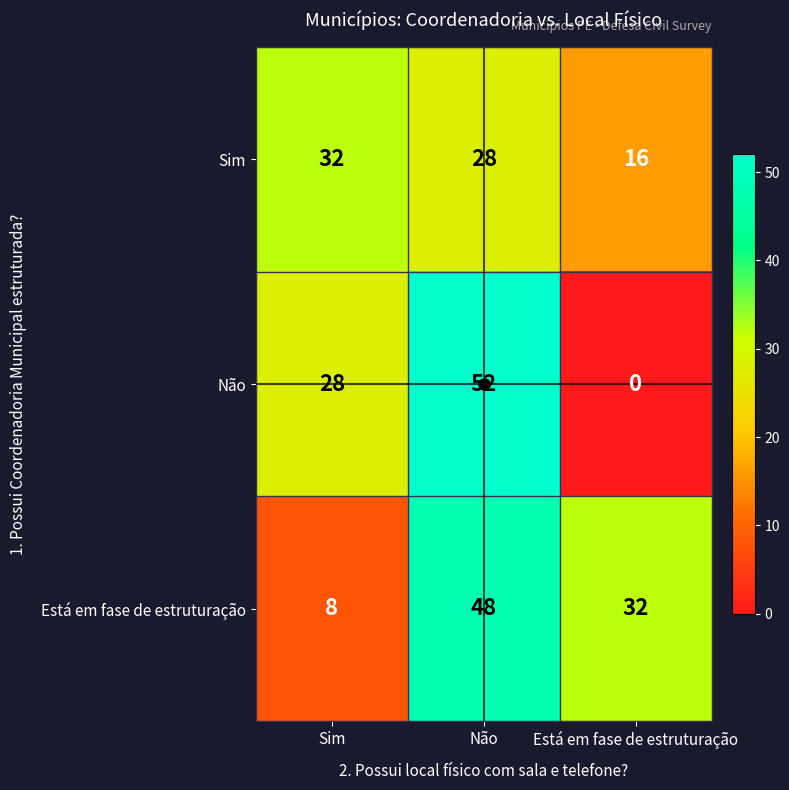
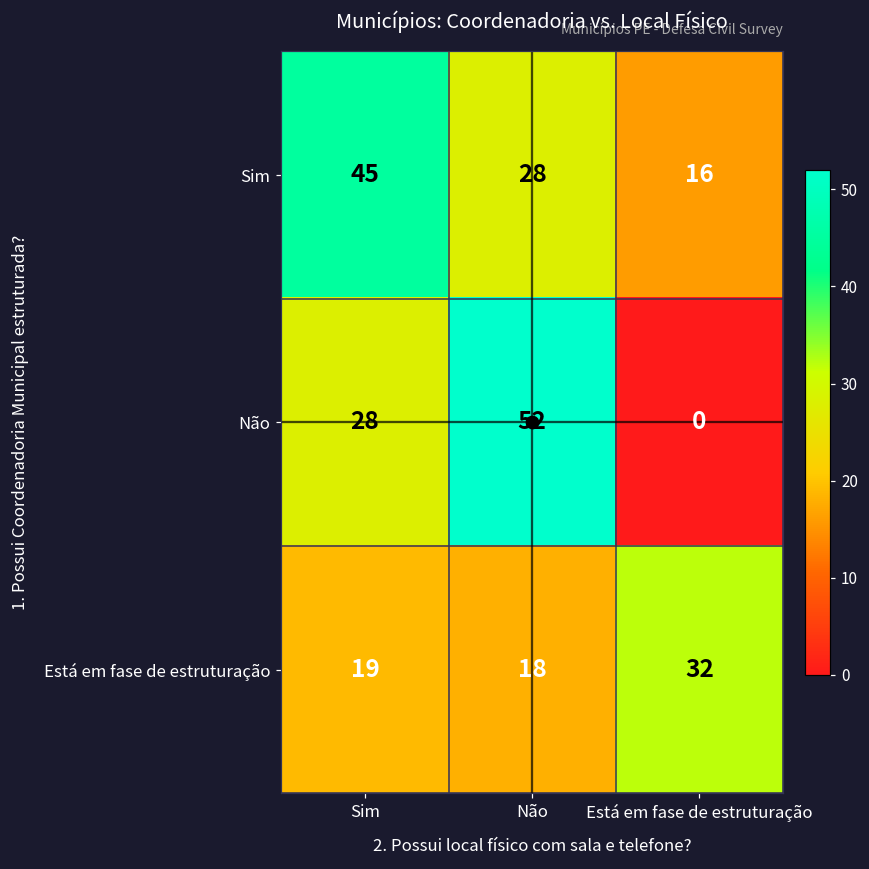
Sim, Sim: 32 -> 45
Está em fase de estruturação, Sim: 8 -> 19
Está em fase de estruturação, Não: 48 -> 18
